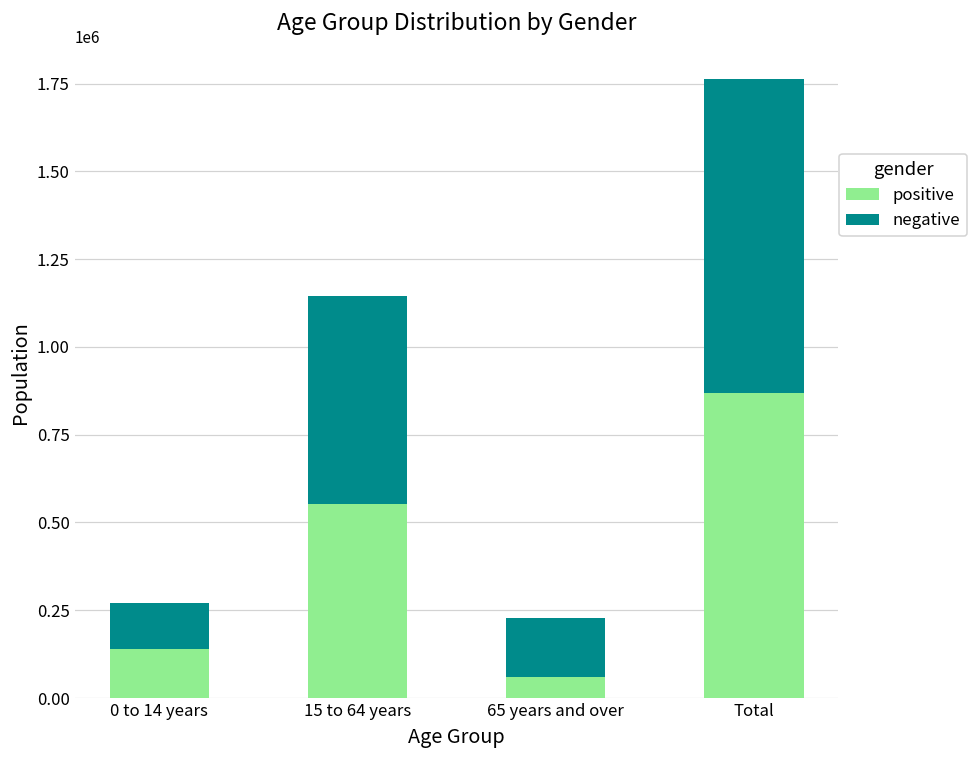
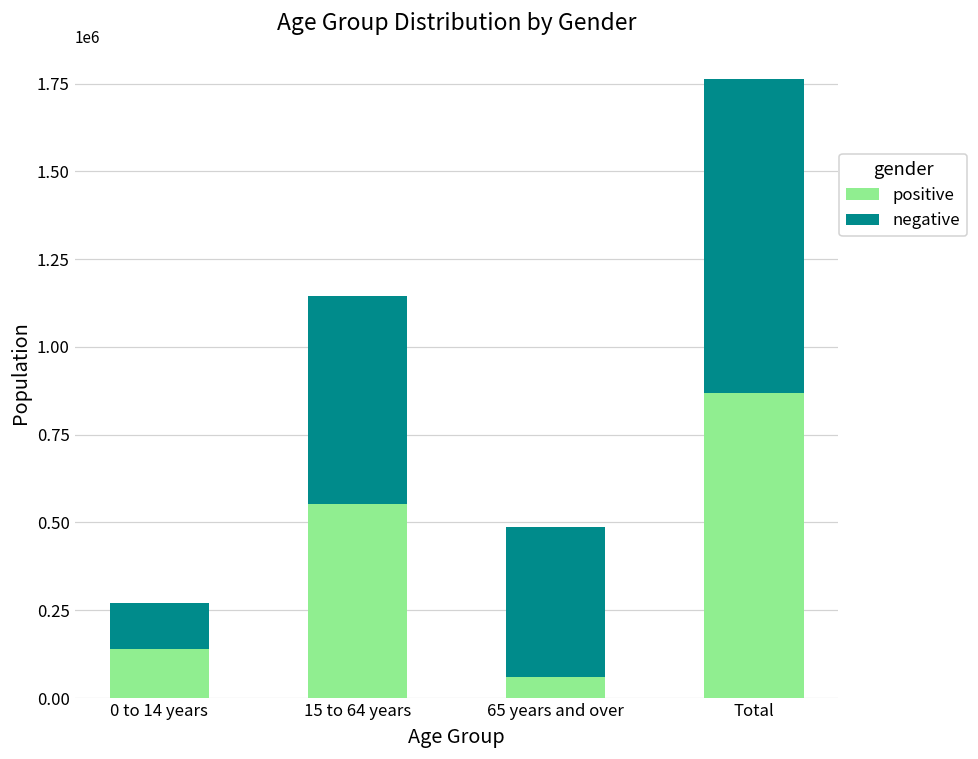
negative, 65 years and over: 170000 -> 430000
